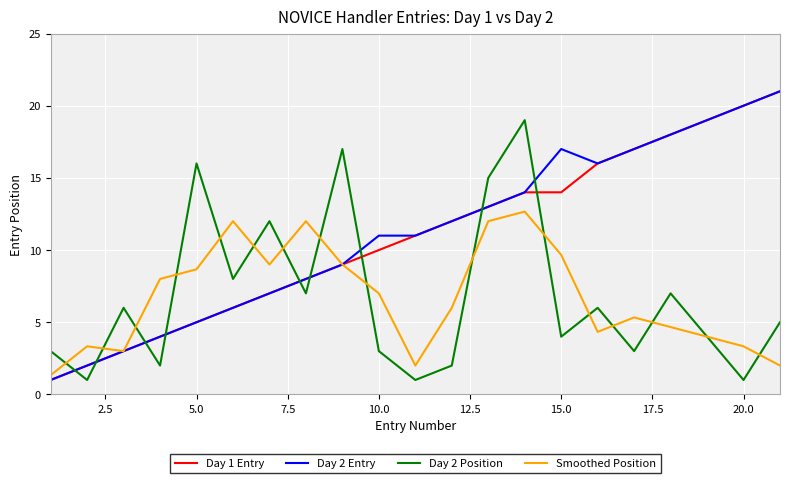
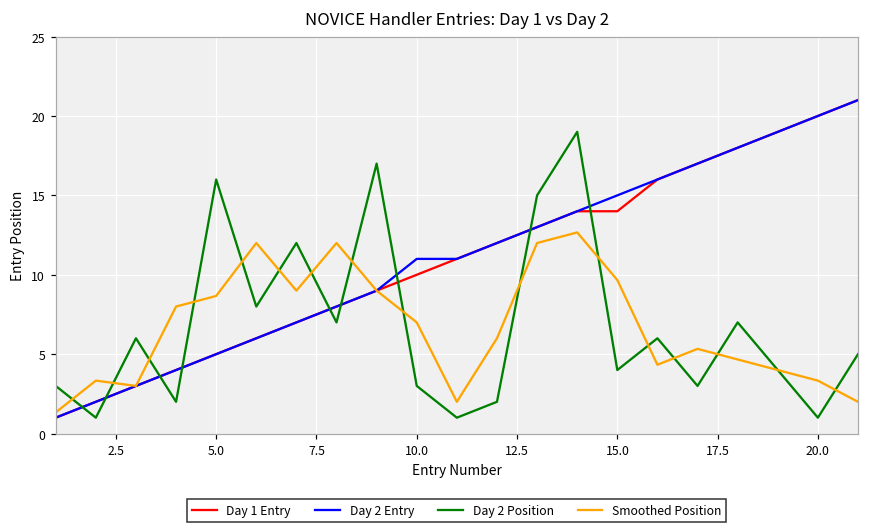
Day 2 Entry, 15.0: 17 -> 15
